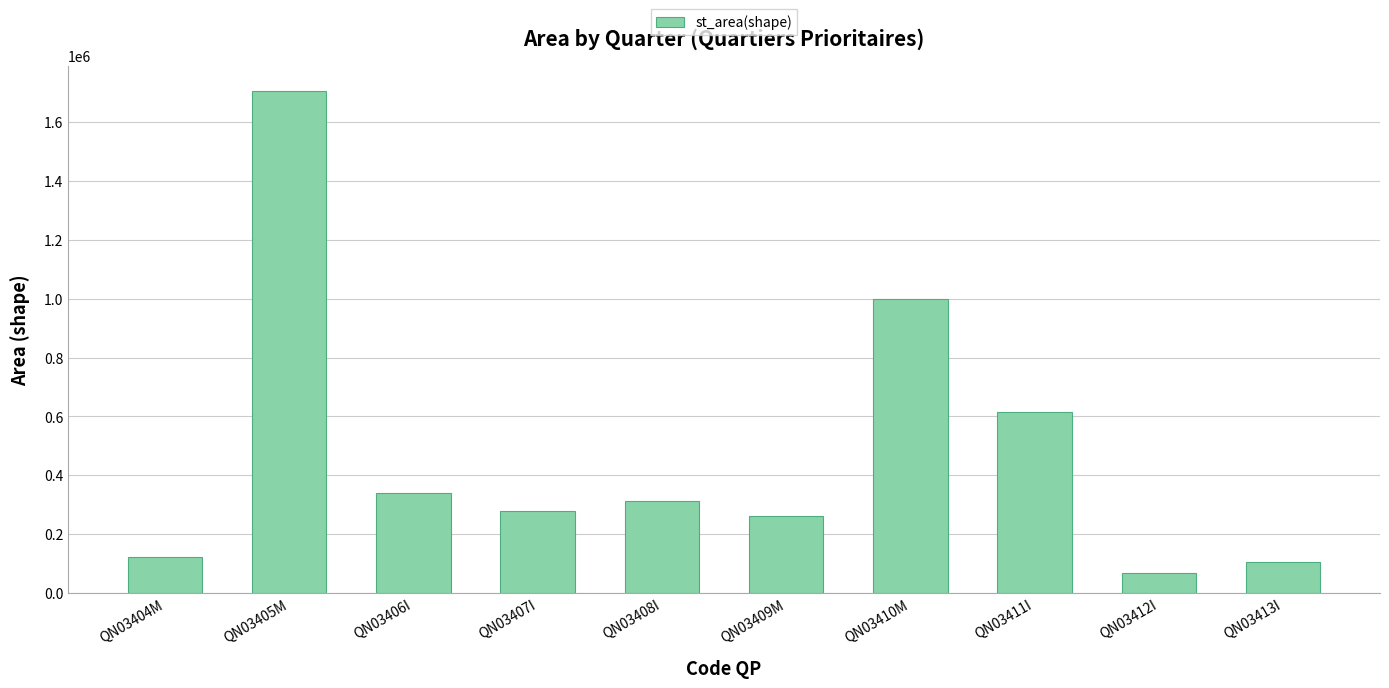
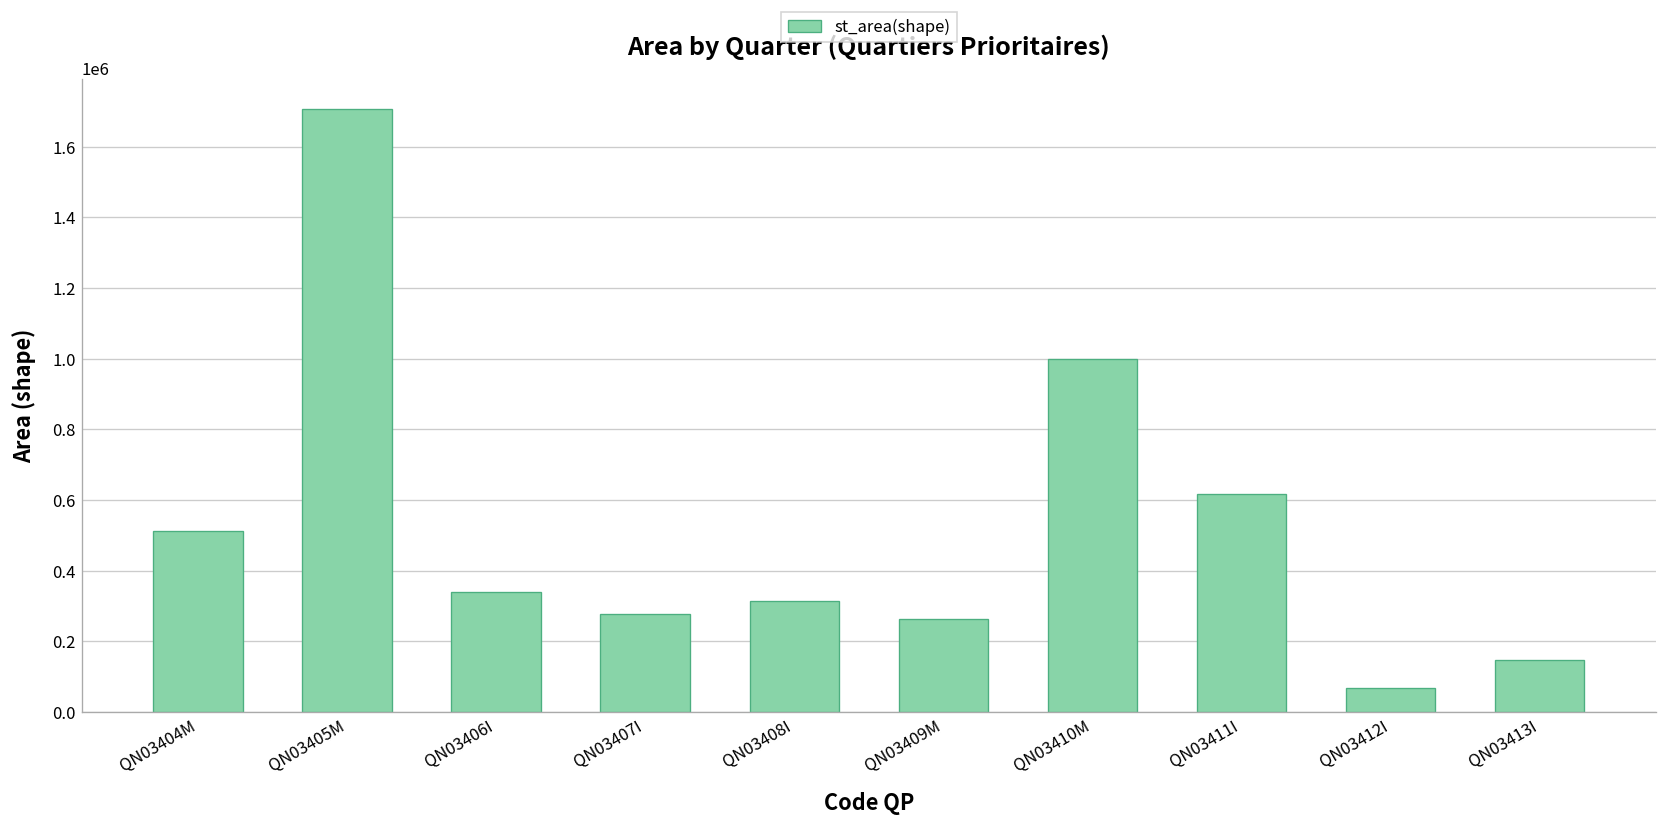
QN03404M: 120000 -> 510000
QN03413I: 100000 -> 150000
